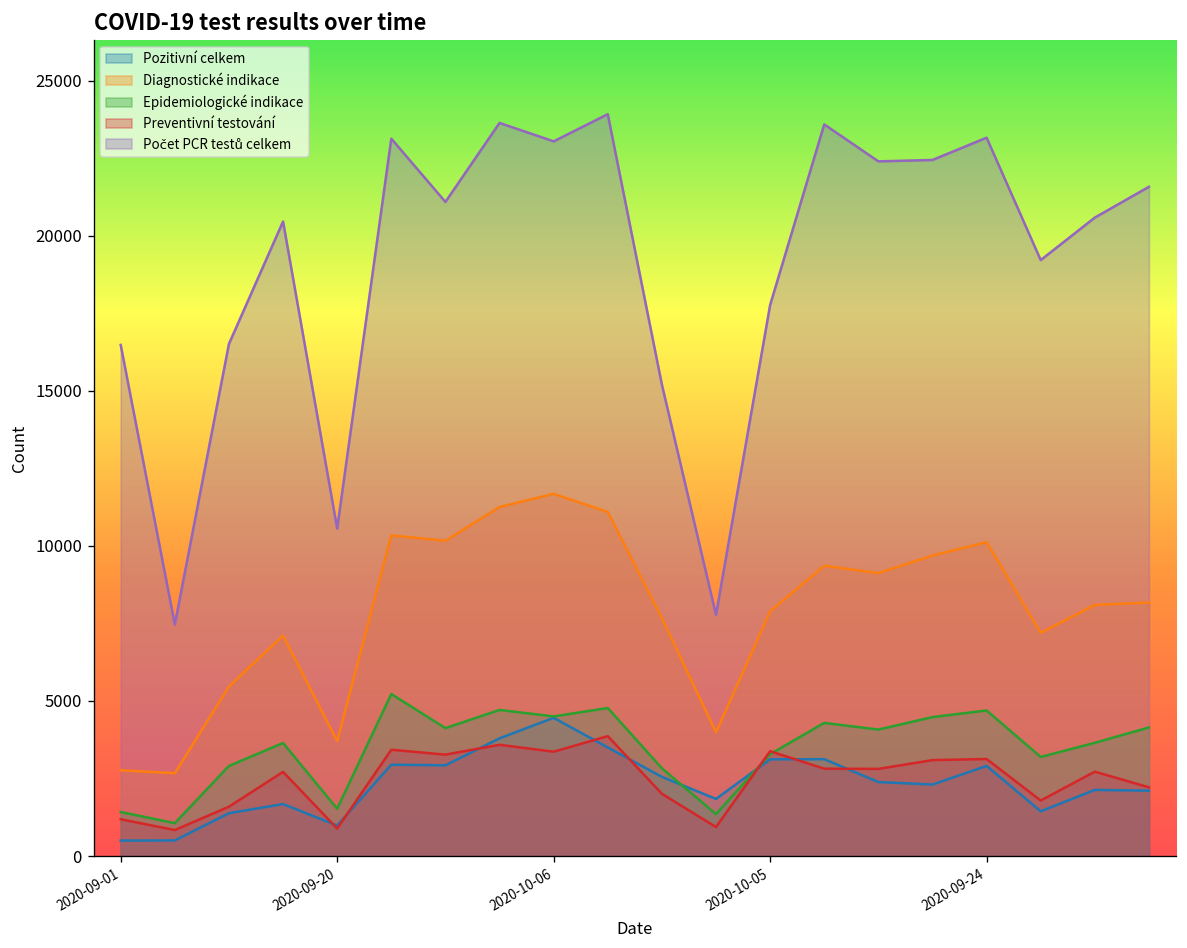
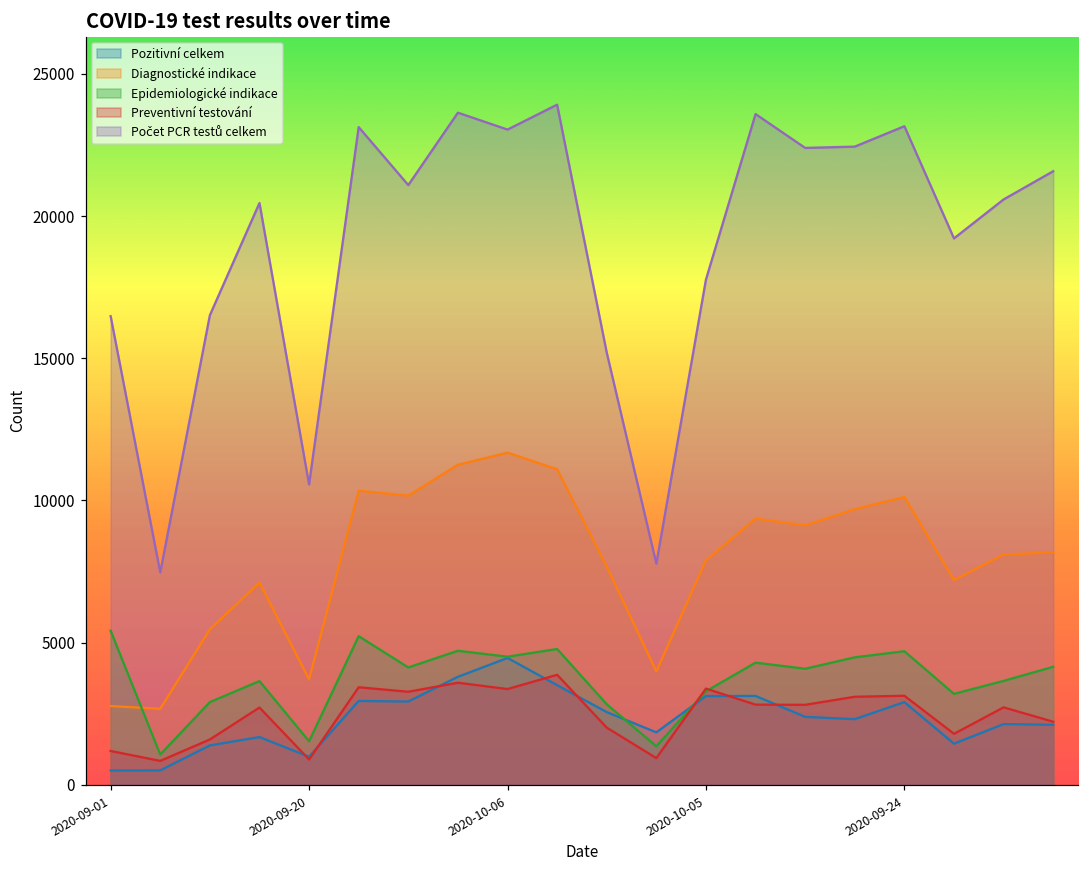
Epidemiologické indikace, 2020-09-01: 1400 -> 5400
